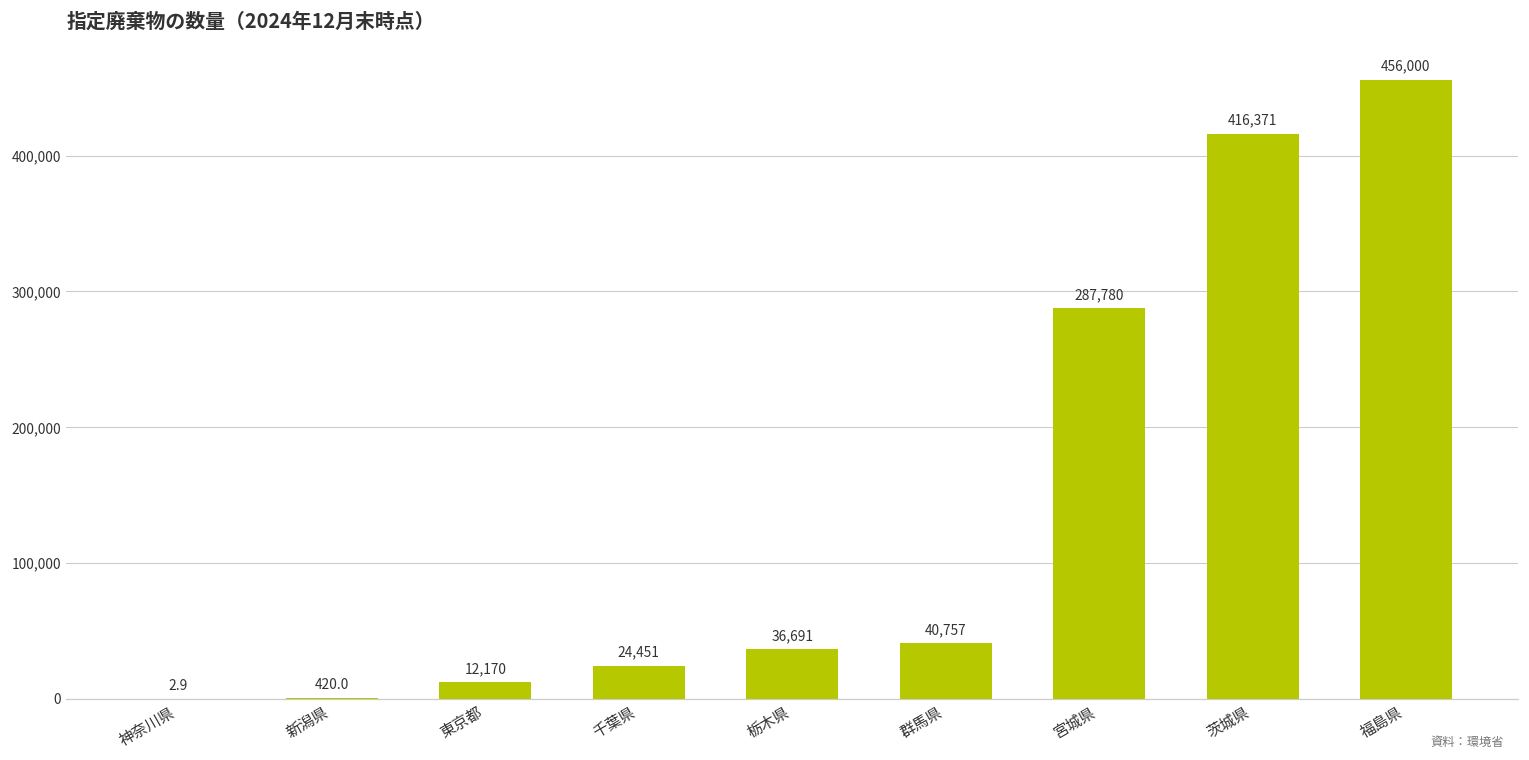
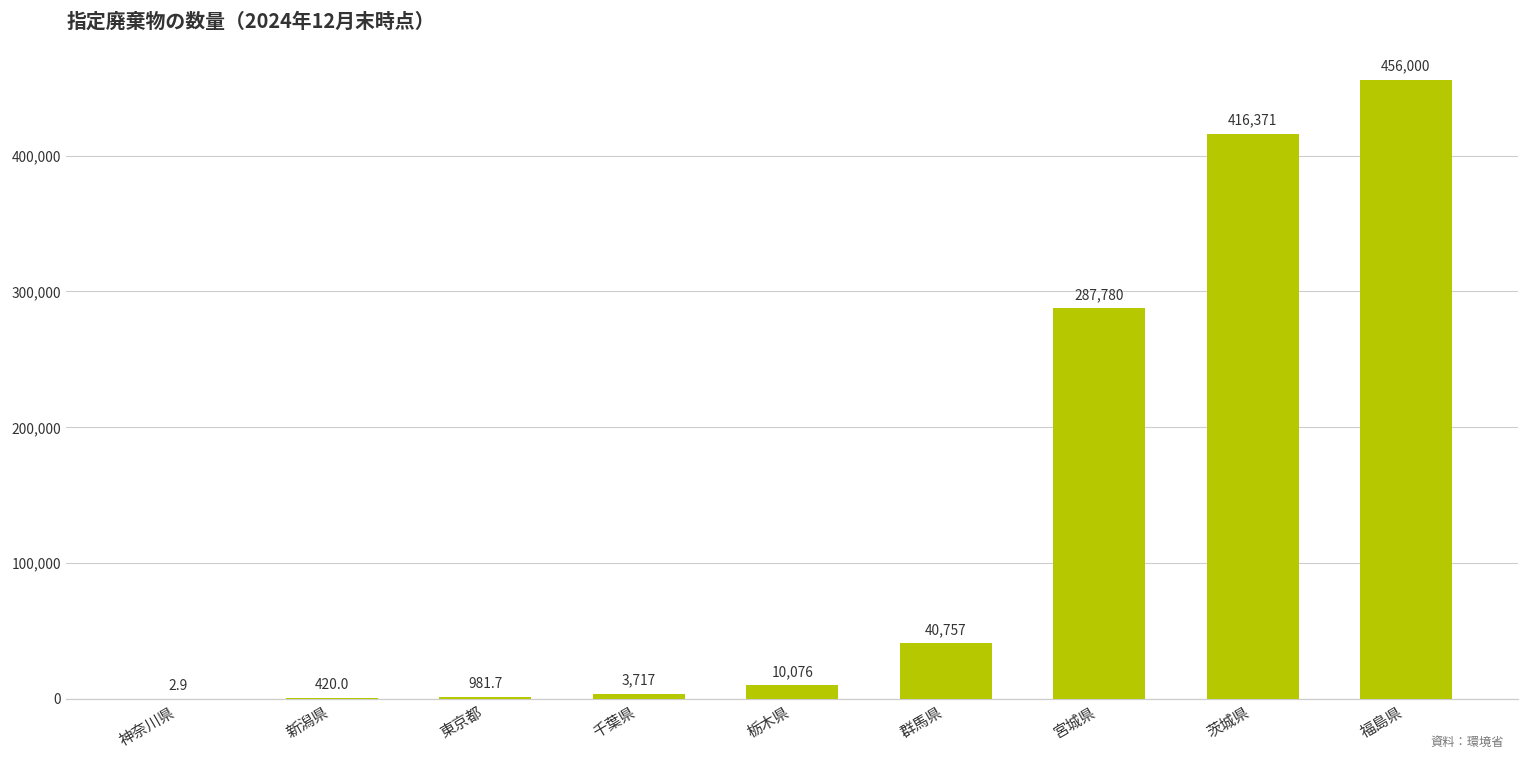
東京都: 12,170 -> 981.7
千葉県: 24,451 -> 3,717
栃木県: 36,691 -> 10,076
